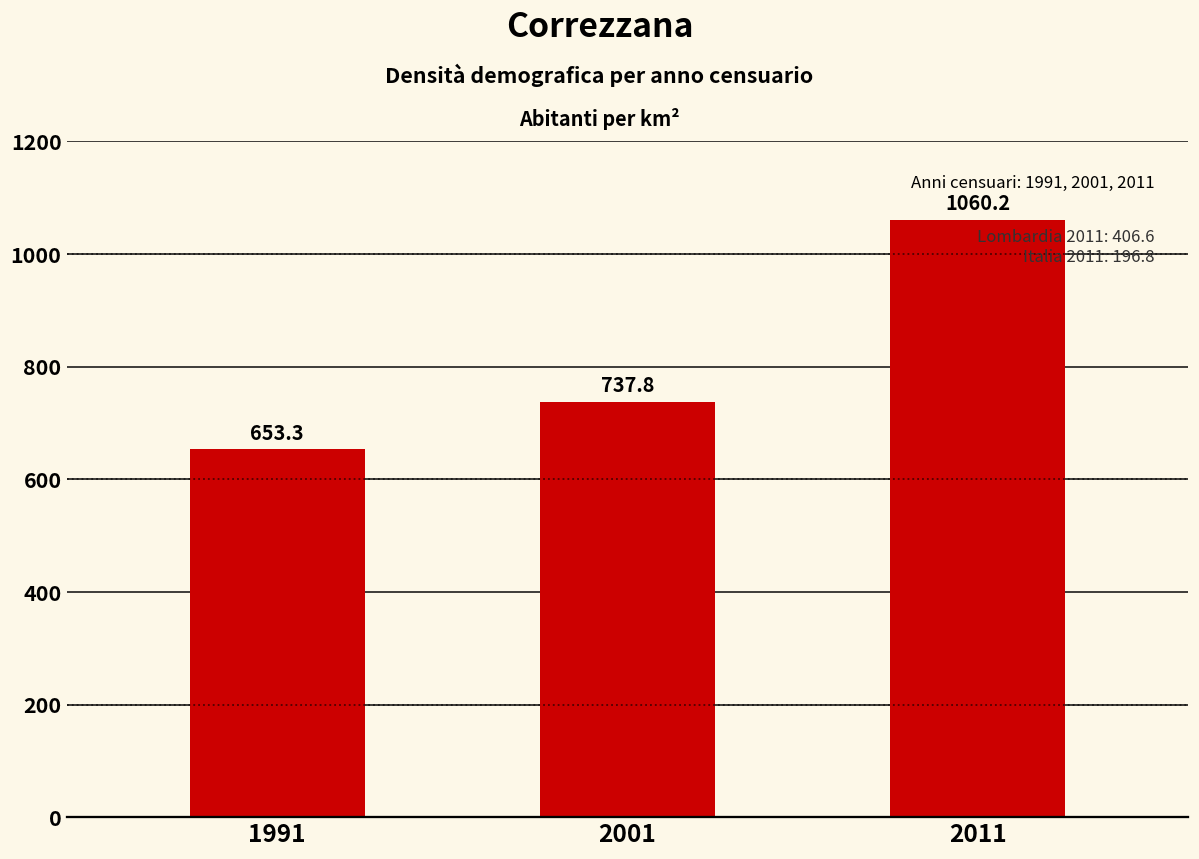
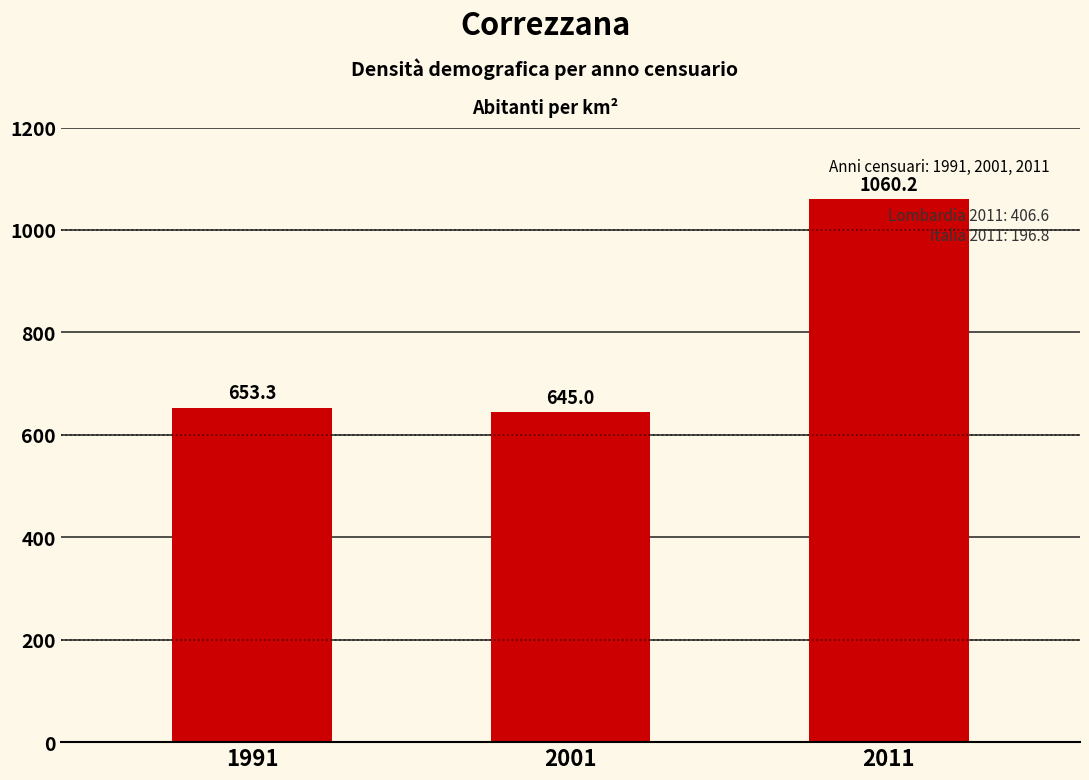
2001: 737.8 -> 645.0
